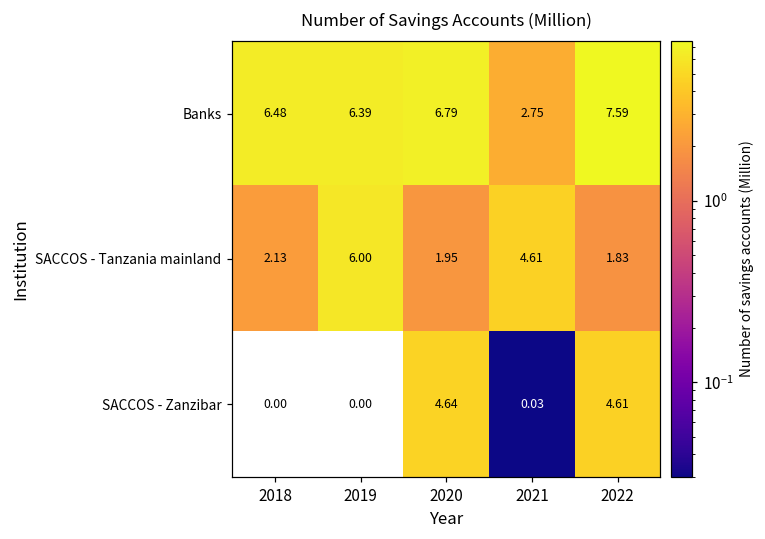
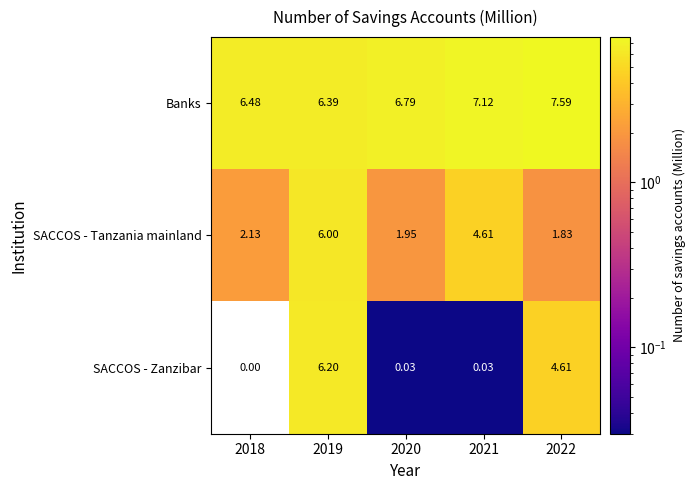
Banks, 2021: 2.75 -> 7.12
SACCOS - Zanzibar, 2019: 0.00 -> 6.20
SACCOS - Zanzibar, 2020: 4.64 -> 0.03
